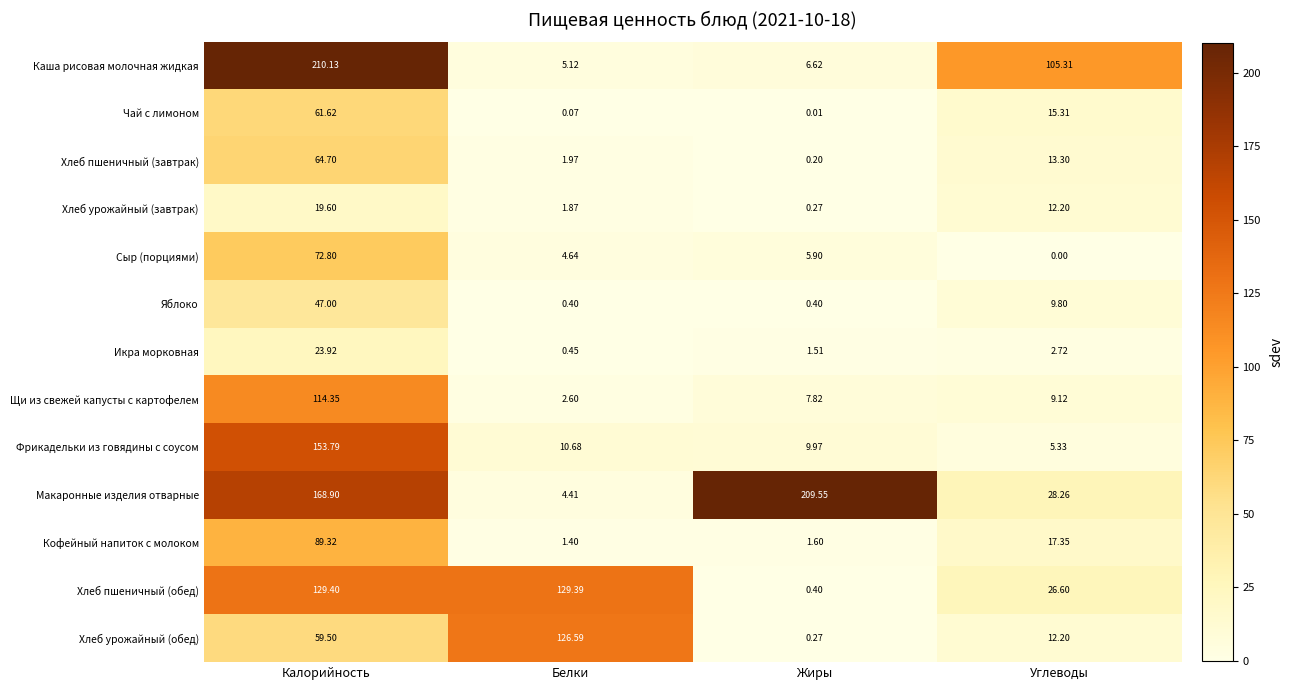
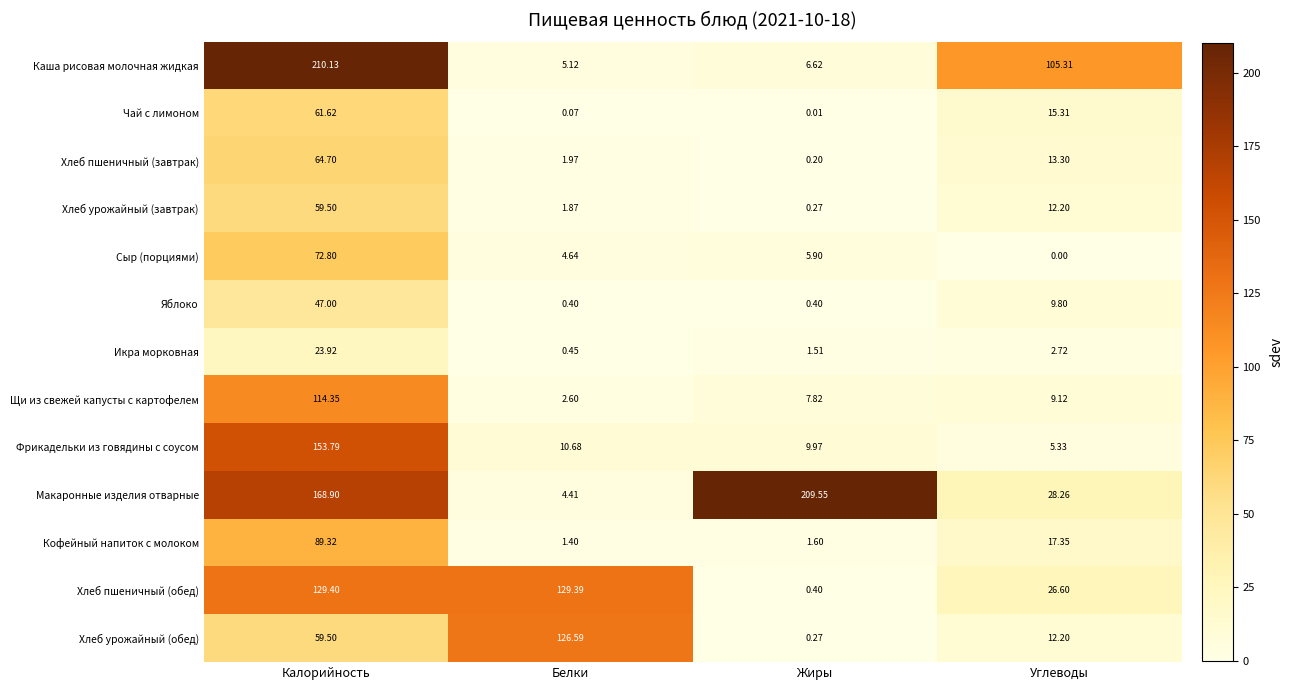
Хлеб урожайный (завтрак), Калорийность: 19.60 -> 59.50
